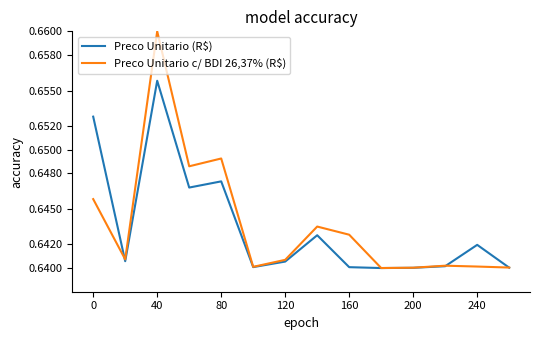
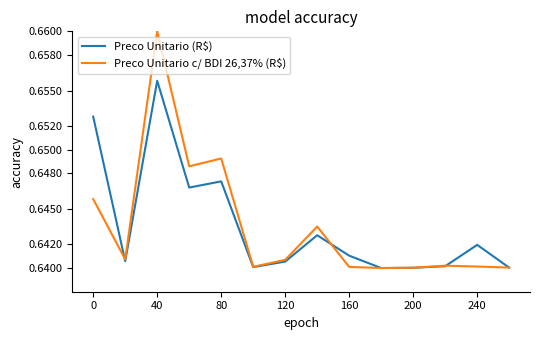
Preco Unitario (R$), 160: 0.6401 -> 0.6410
Preco Unitario c/ BDI 26,37% (R$), 160: 0.6428 -> 0.6401
